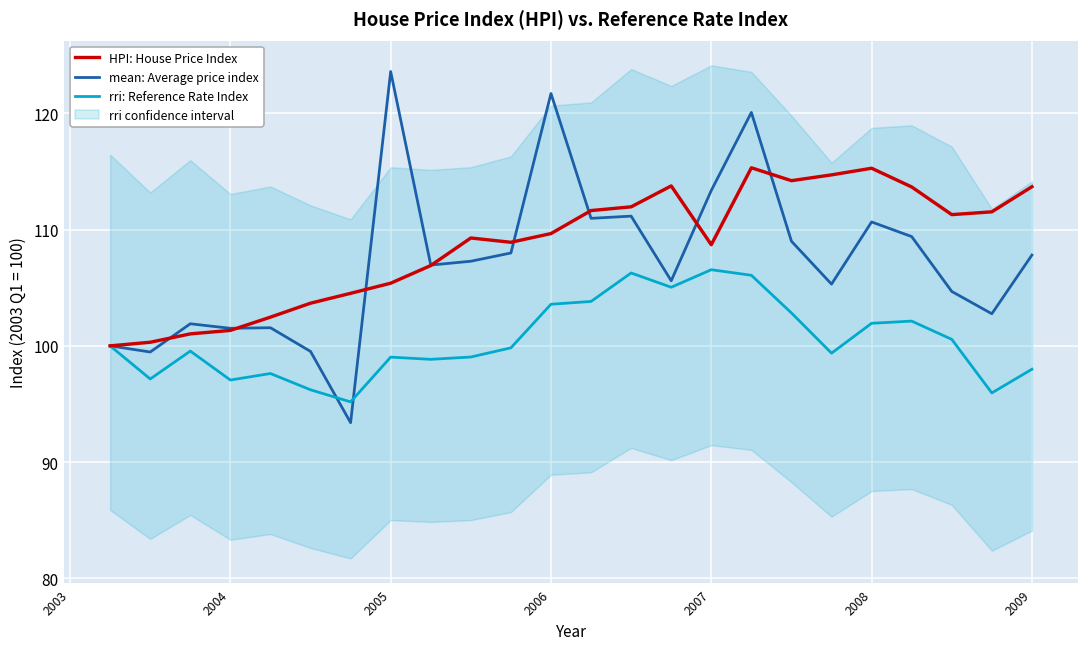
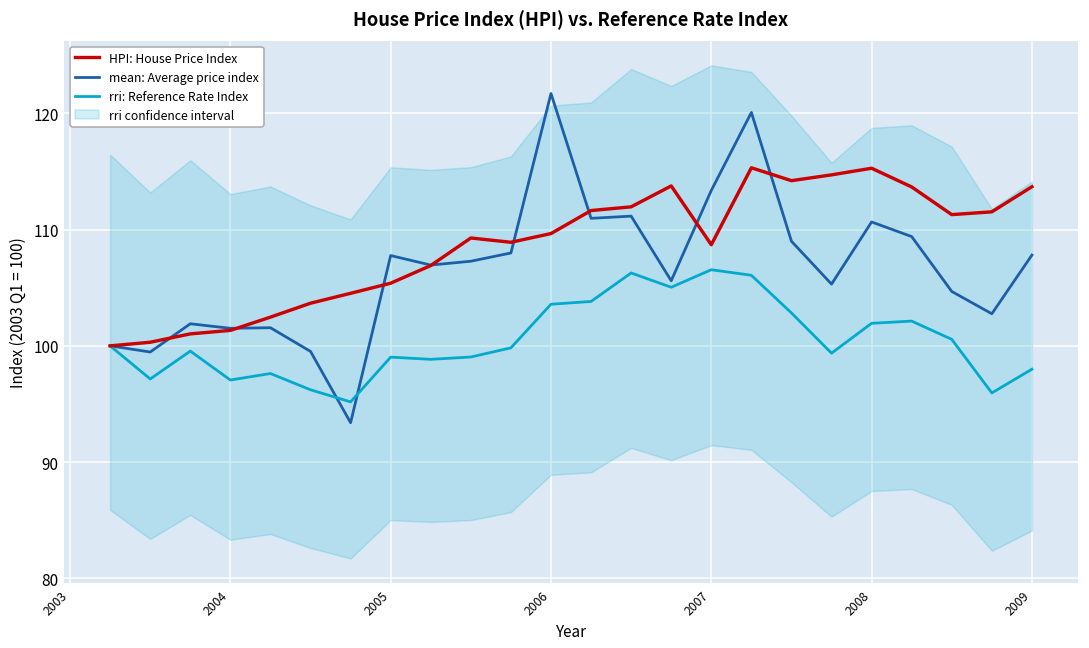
mean: Average price index, 2005: 123.6 -> 107.8
